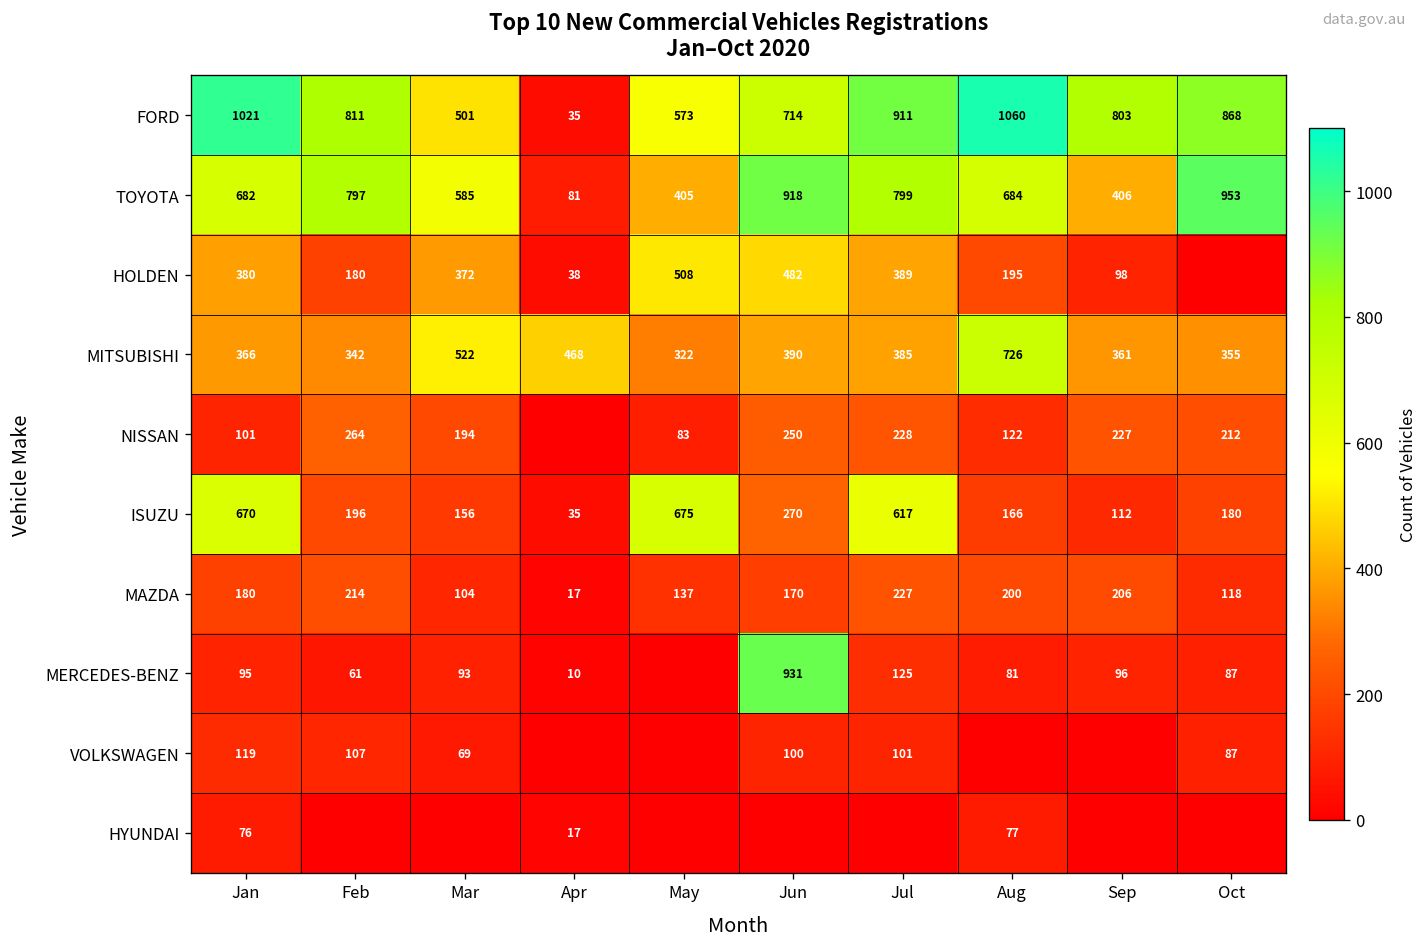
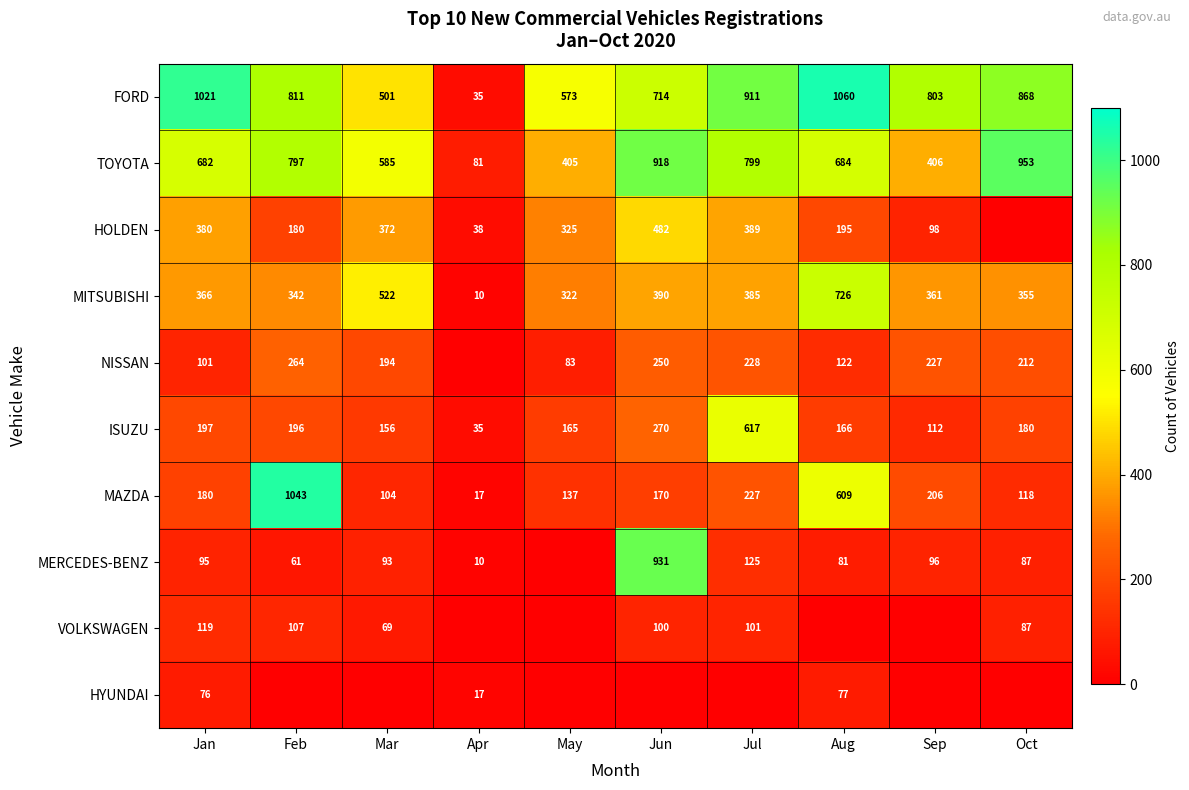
HOLDEN, May: 508 -> 325
MITSUBISHI, Apr: 468 -> 10
ISUZU, Jan: 670 -> 197
ISUZU, May: 675 -> 165
MAZDA, Feb: 214 -> 1043
MAZDA, Aug: 200 -> 609
